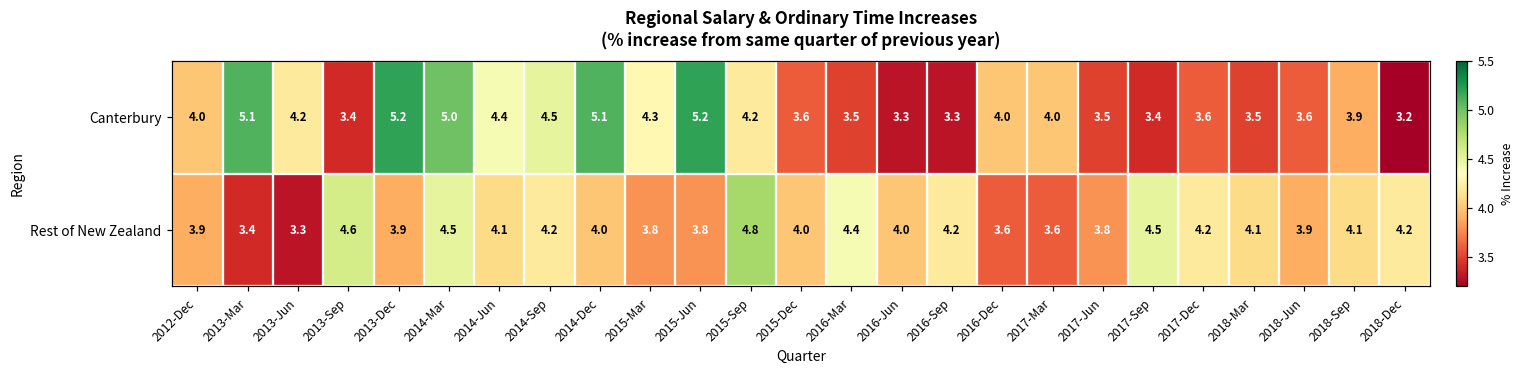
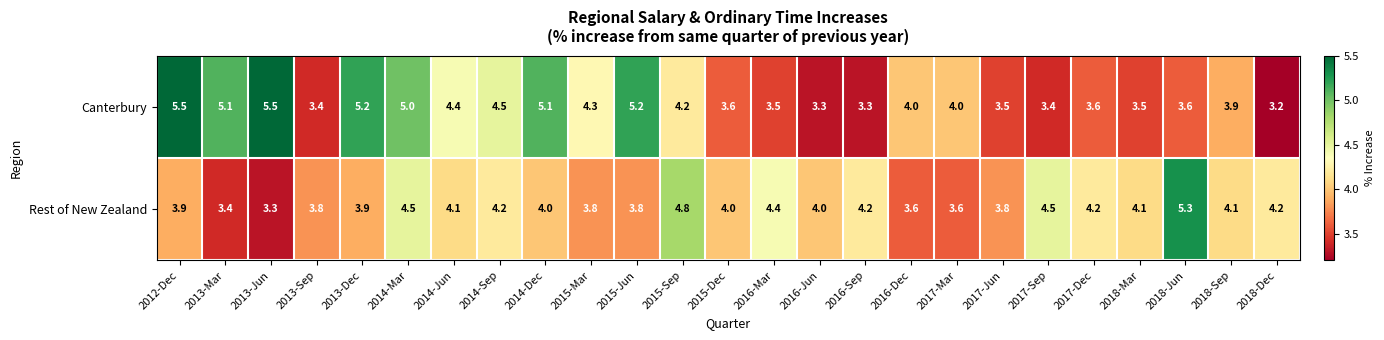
Canterbury, 2012-Dec: 4.0 -> 5.5
Canterbury, 2013-Jun: 4.2 -> 5.5
Rest of New Zealand, 2013-Sep: 4.6 -> 3.8
Rest of New Zealand, 2018-Jun: 3.9 -> 5.3
